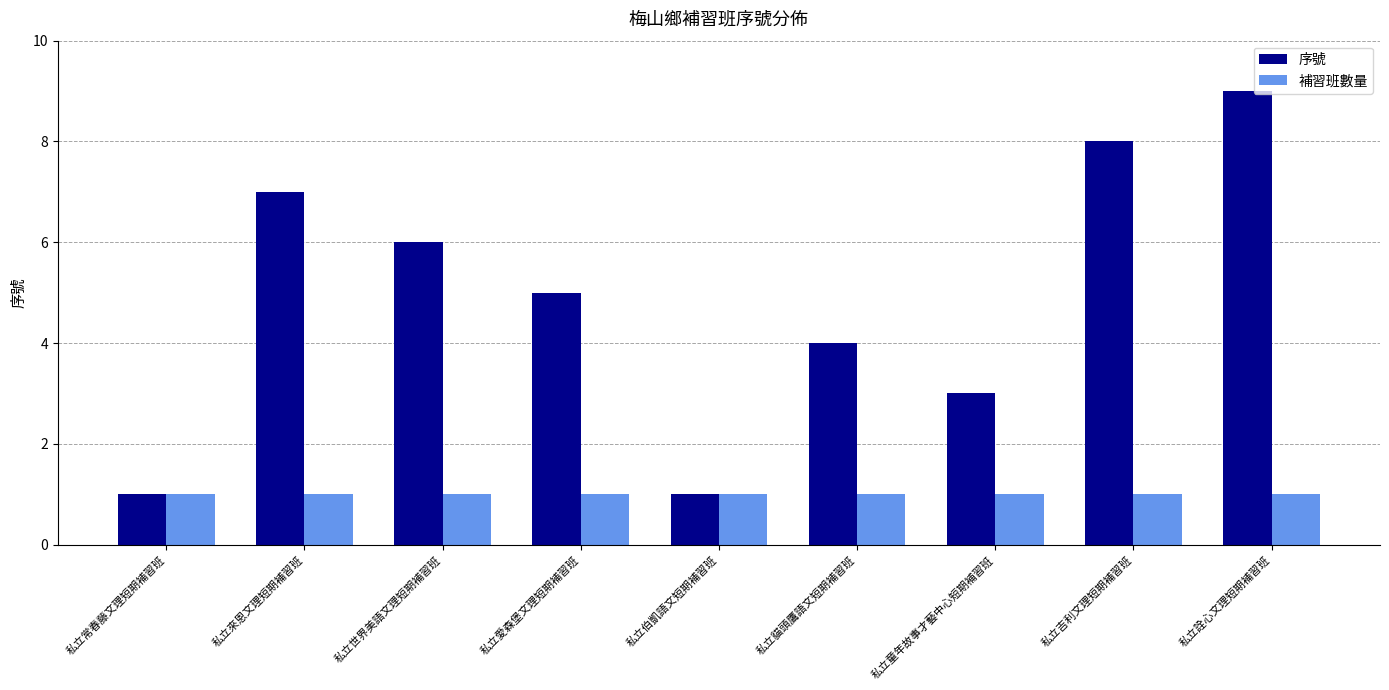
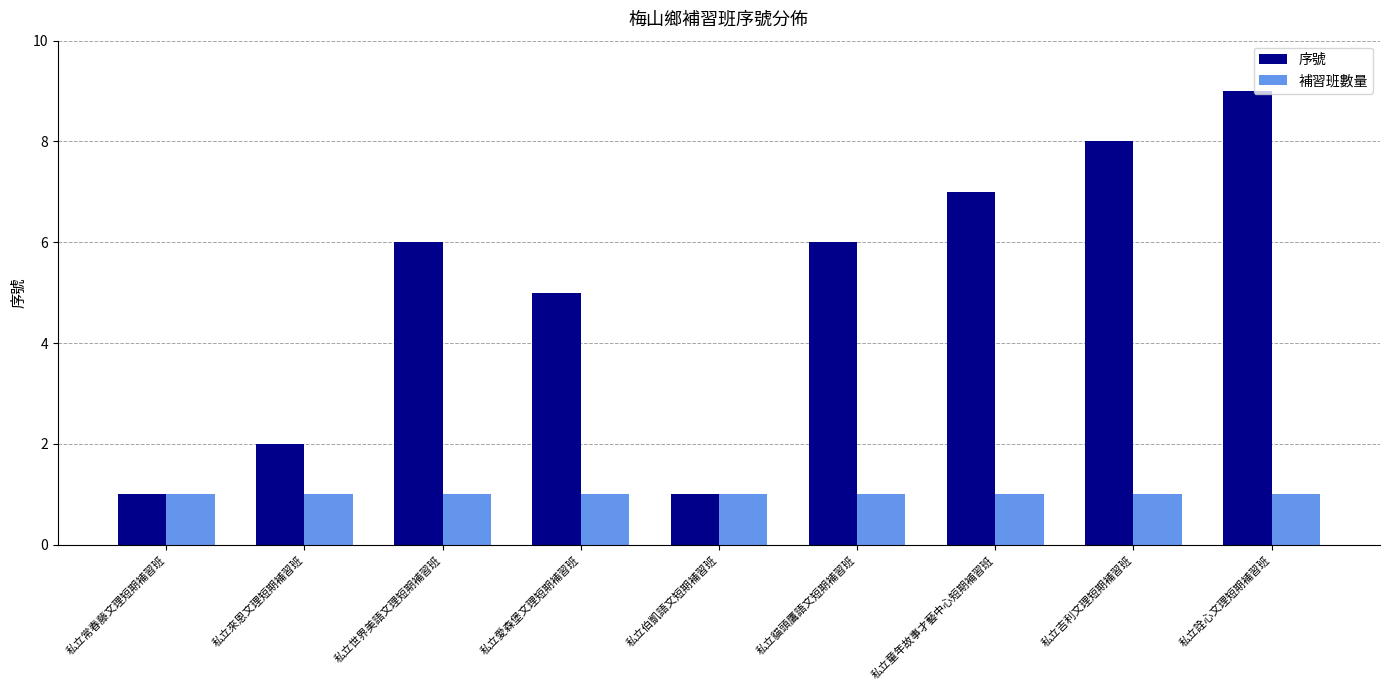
序號, 私立來恩文理短期補習班: 7 -> 2
序號, 私立貓頭鷹語文短期補習班: 4 -> 6
序號, 私立童年故事才藝中心短期補習班: 3 -> 7
